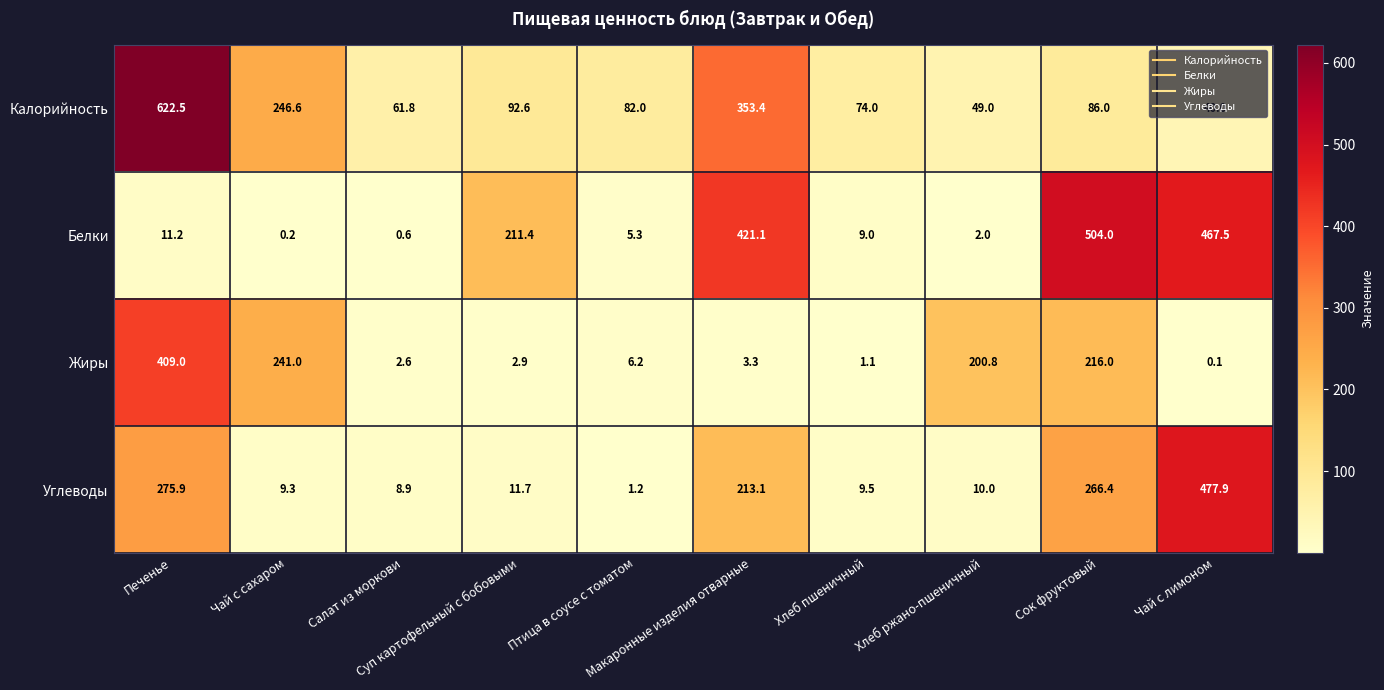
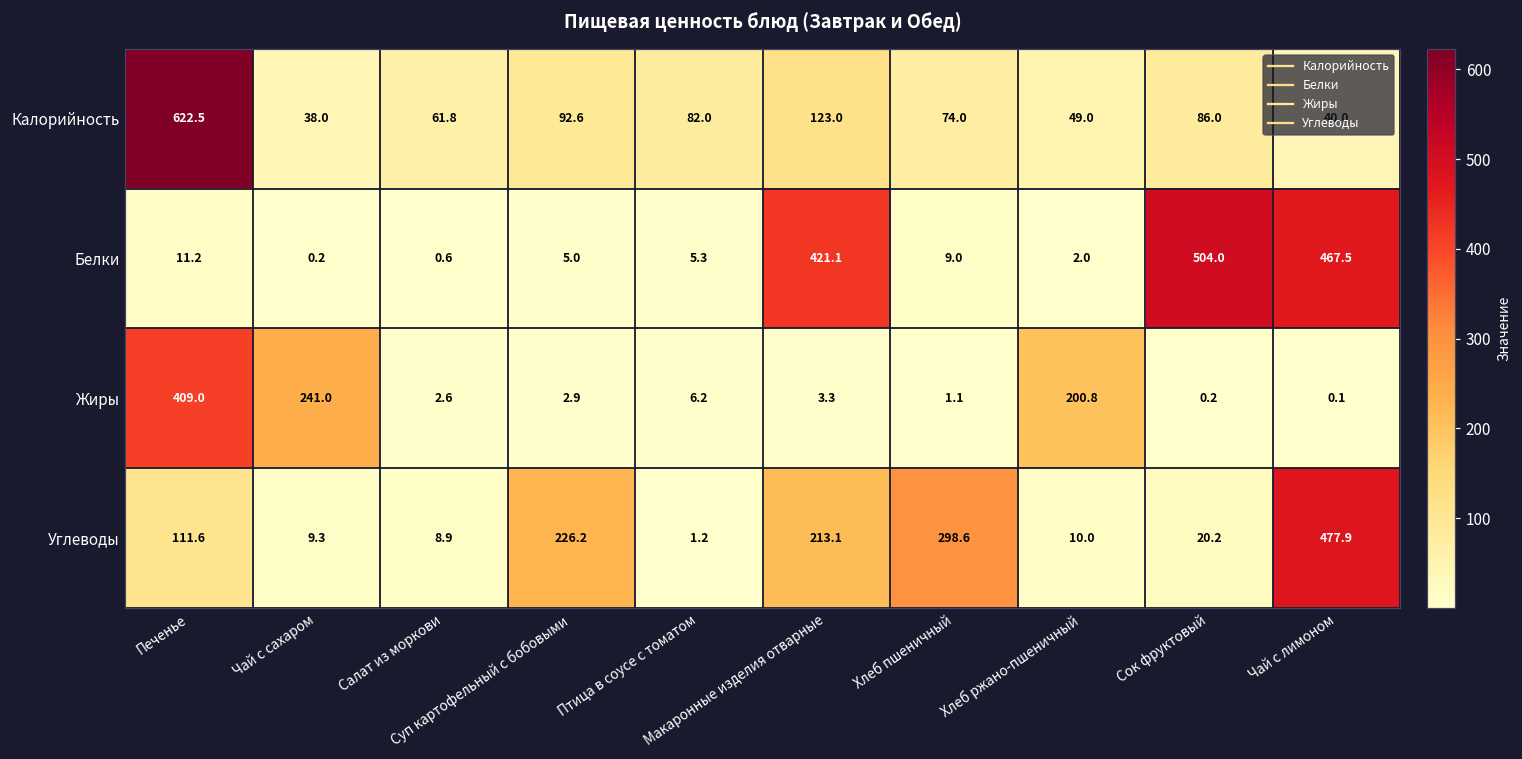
Калорийность, Чай с сахаром: 246.6 -> 38.0
Калорийность, Макаронные изделия отварные: 353.4 -> 123.0
Белки, Суп картофельный с бобовыми: 211.4 -> 5.0
Жиры, Сок фруктовый: 216.0 -> 0.2
Углеводы, Печенье: 275.9 -> 111.6
Углеводы, Суп картофельный с бобовыми: 11.7 -> 226.2
Углеводы, Хлеб пшеничный: 9.5 -> 298.6
Углеводы, Сок фруктовый: 266.4 -> 20.2
